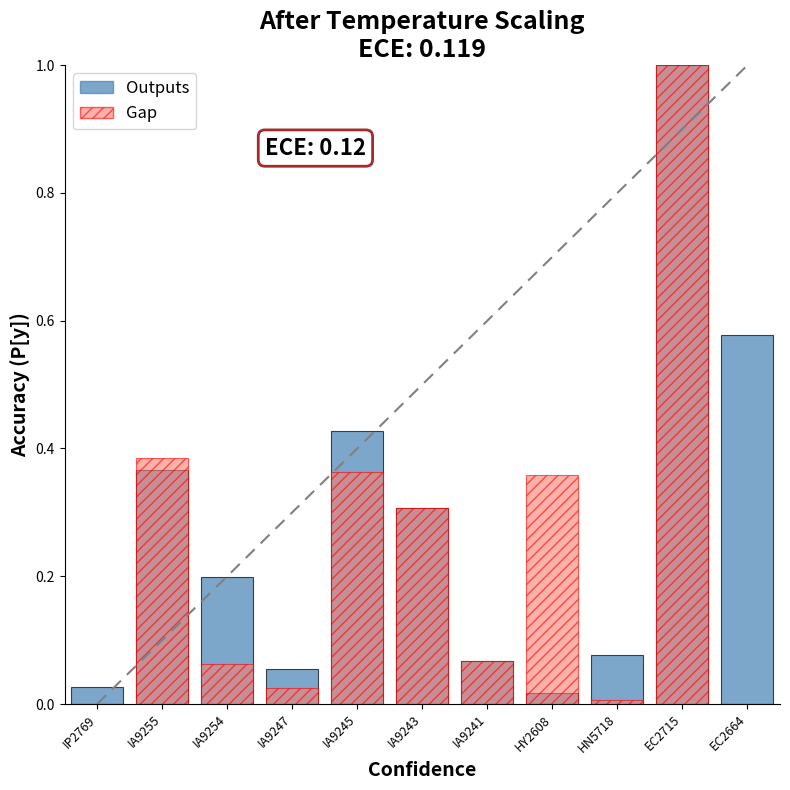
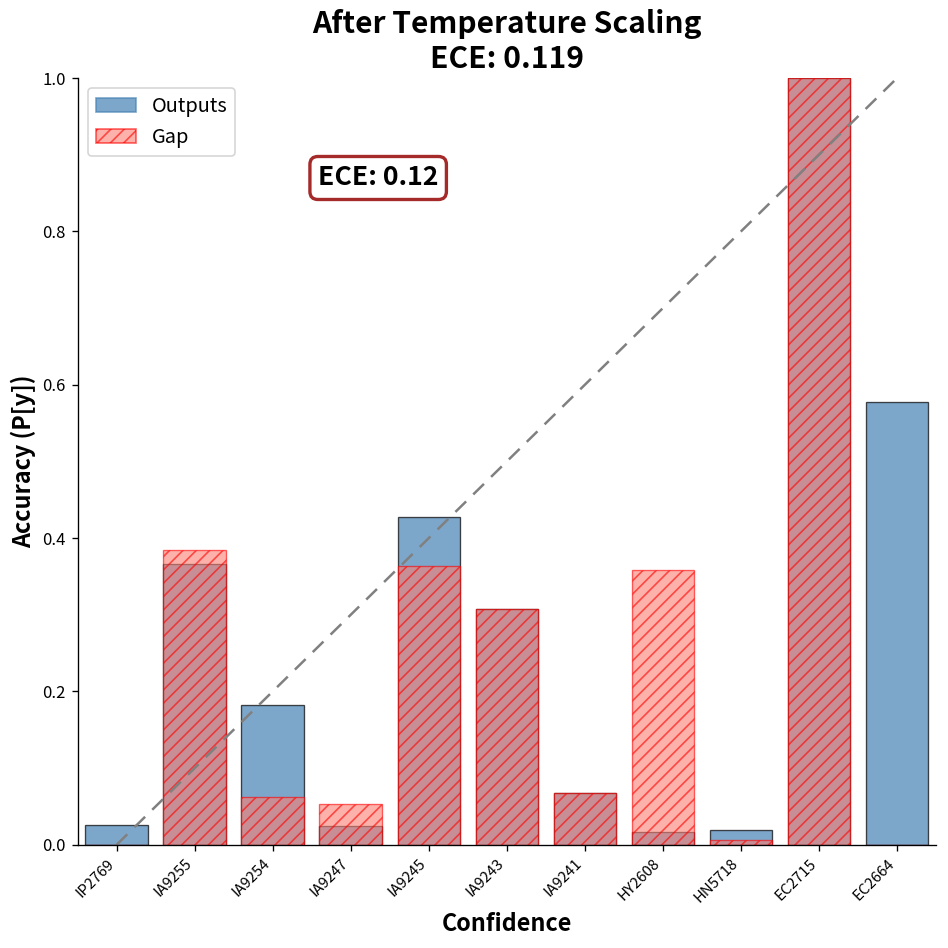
Outputs, IA9254: 0.20 -> 0.18
Outputs, IA9247: 0.05 -> 0.02
Gap, IA9247: 0.02 -> 0.05
Outputs, HN5718: 0.08 -> 0.02
